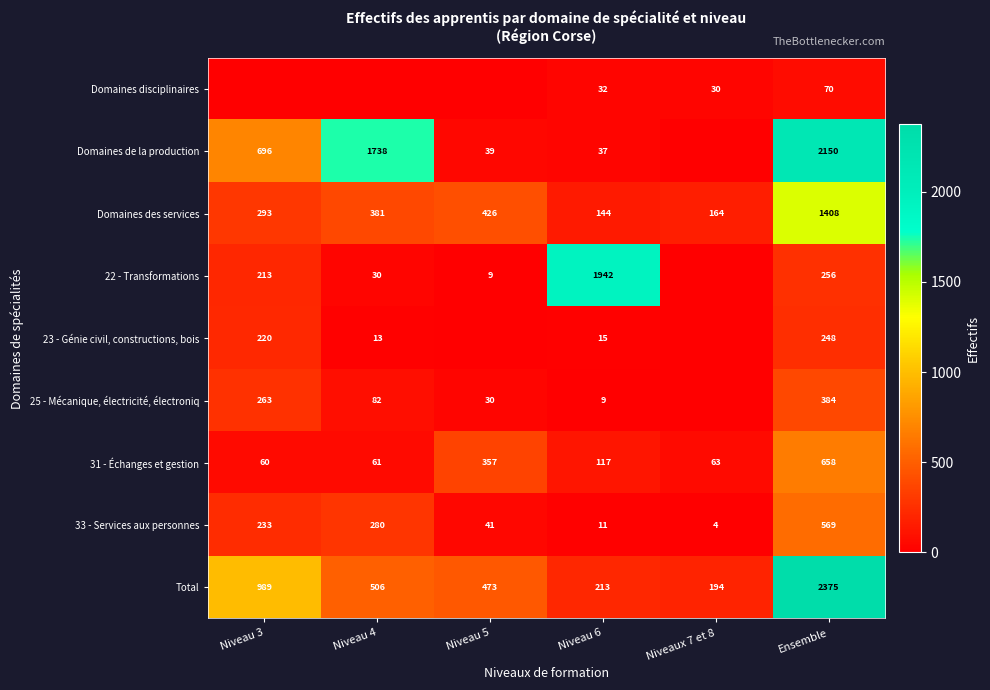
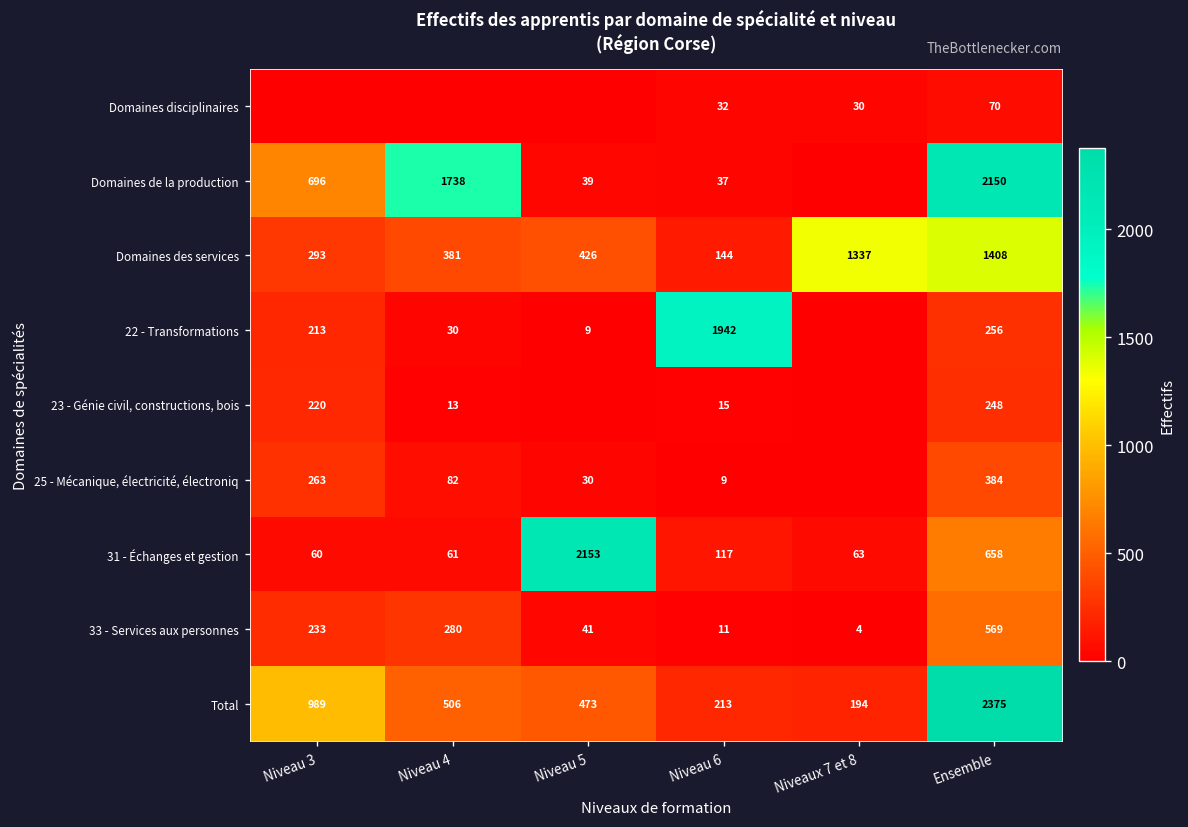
Domaines des services, Niveaux 7 et 8: 164 -> 1337
31 - Échanges et gestion, Niveau 5: 357 -> 2153
